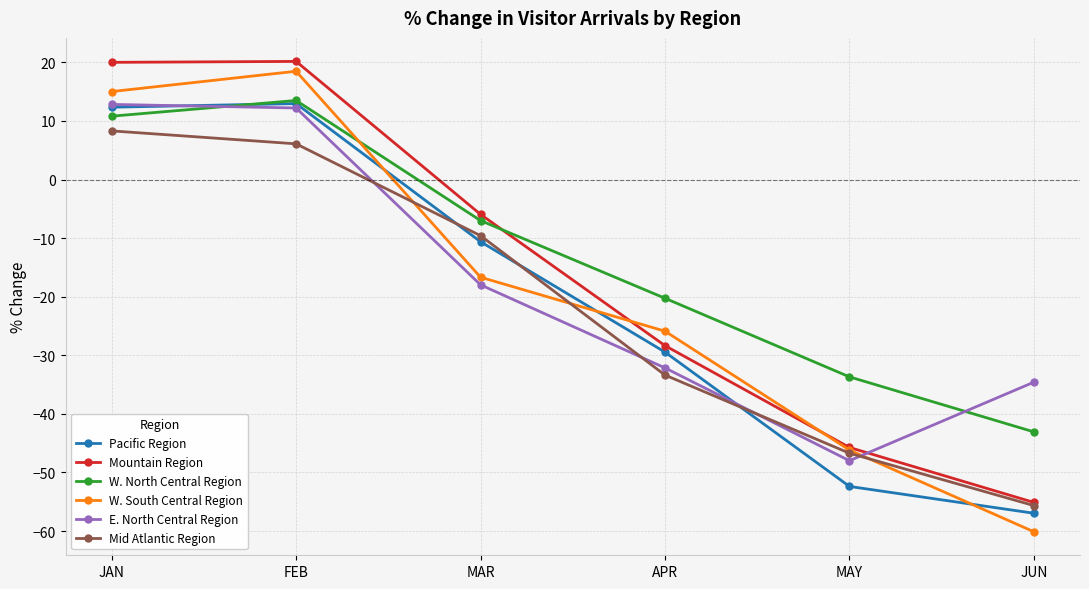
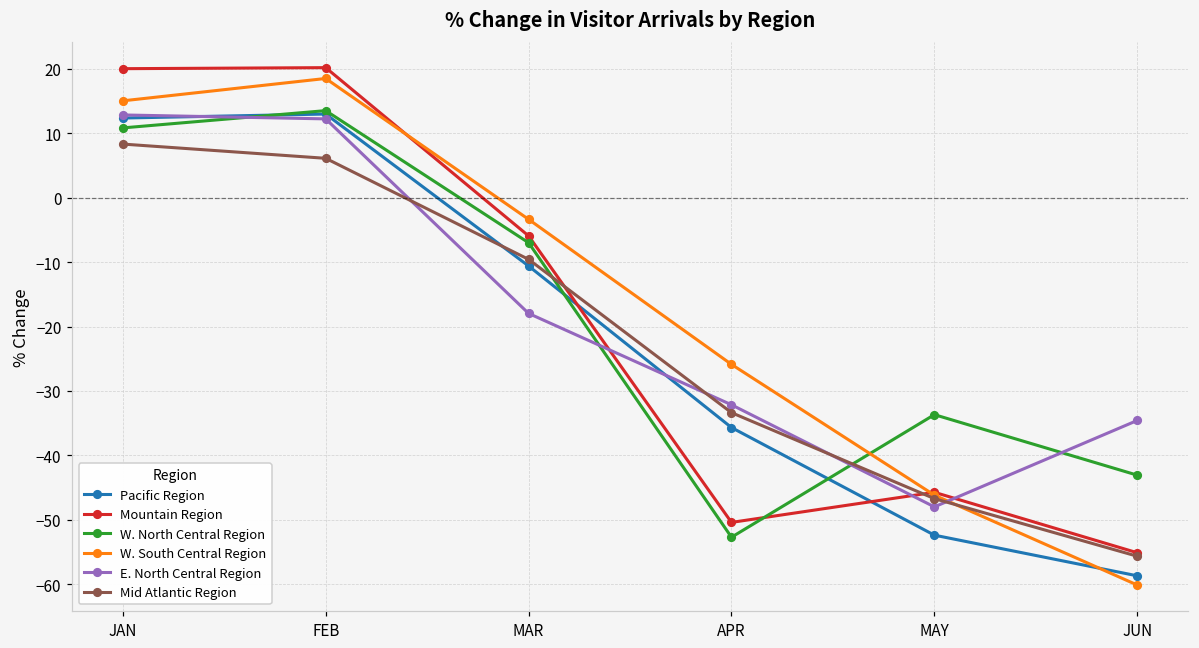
W. South Central Region, MAR: -17 -> -3
Pacific Region, APR: -29 -> -36
Mountain Region, APR: -28 -> -50
W. North Central Region, APR: -20 -> -53
Pacific Region, JUN: -57 -> -59
